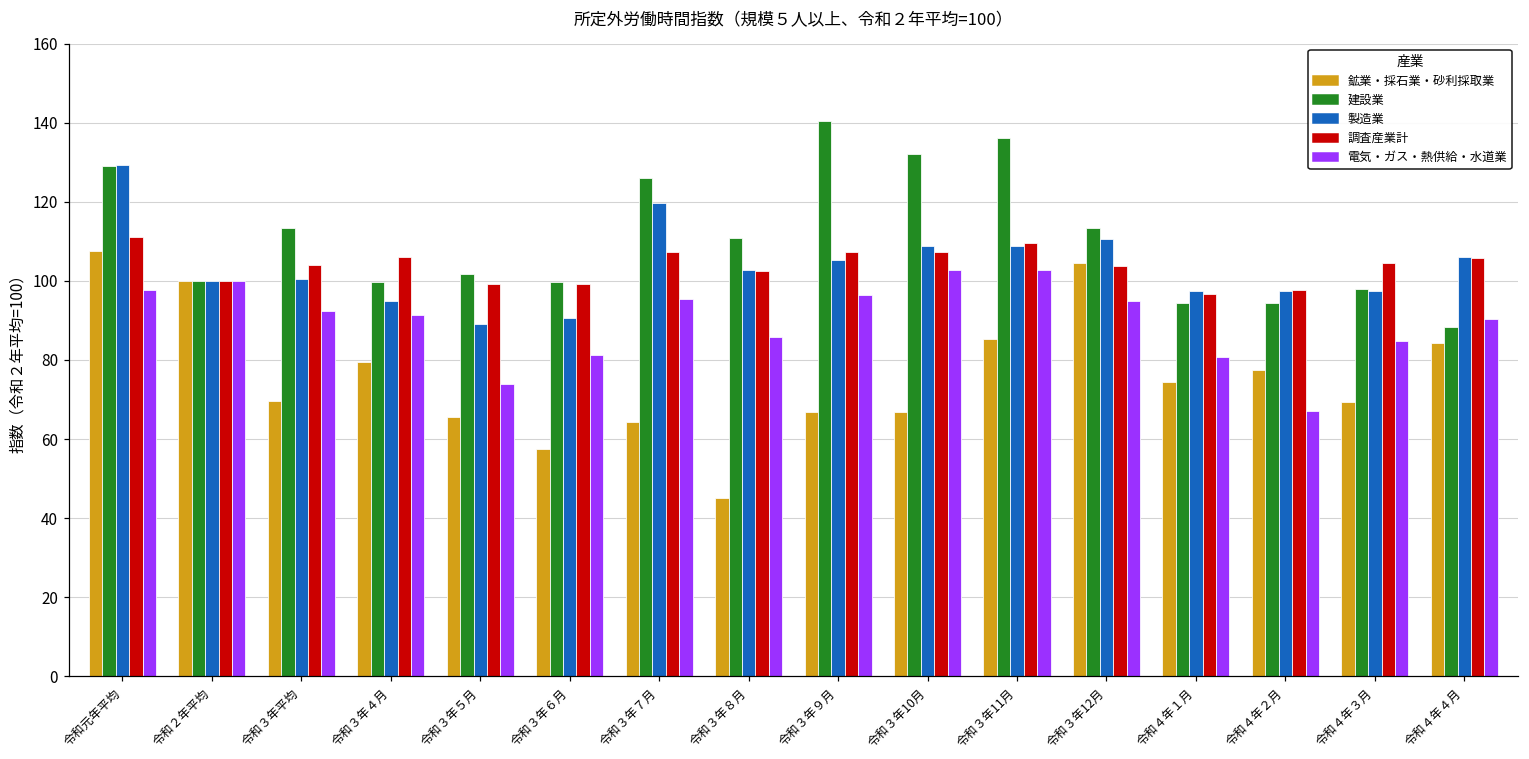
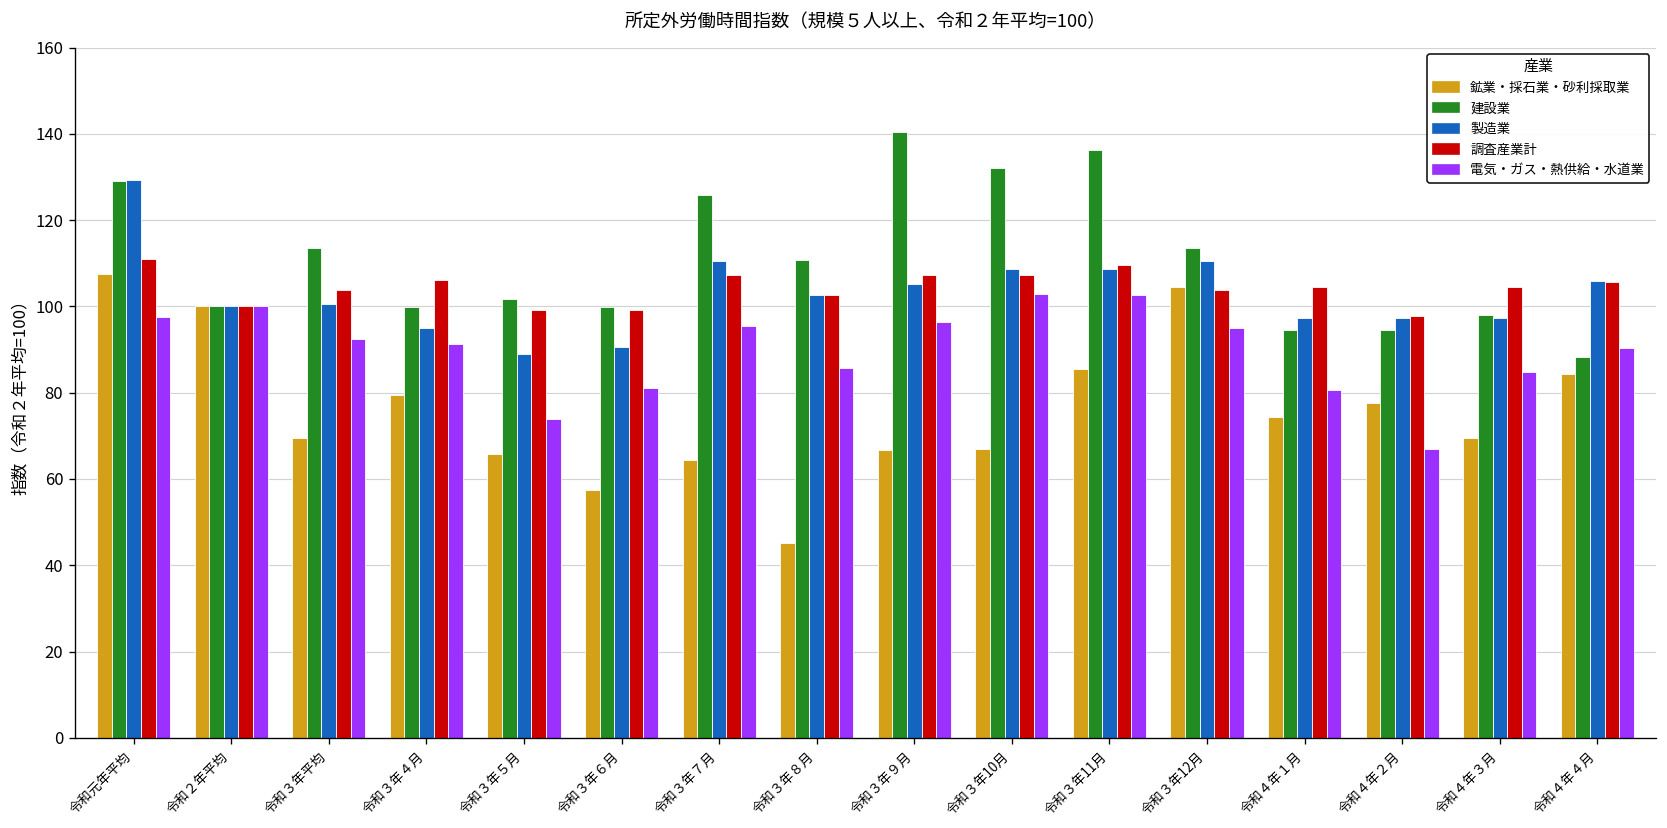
製造業, 令和３年７月: 120 -> 111
調査産業計, 令和４年１月: 97 -> 105
